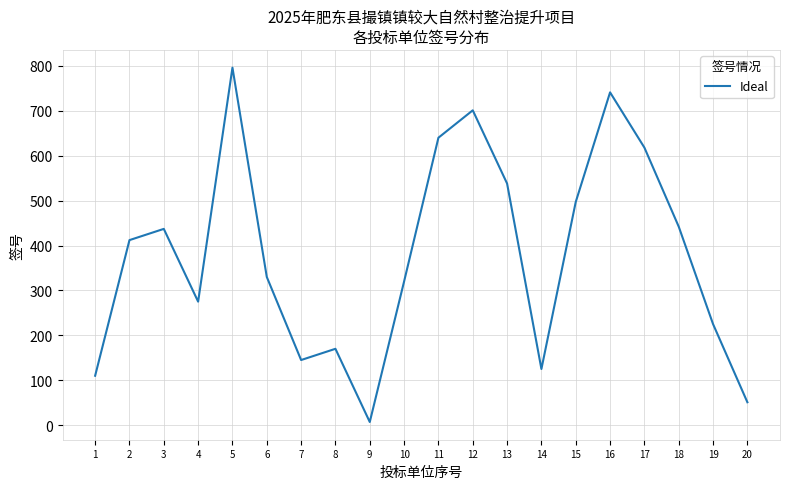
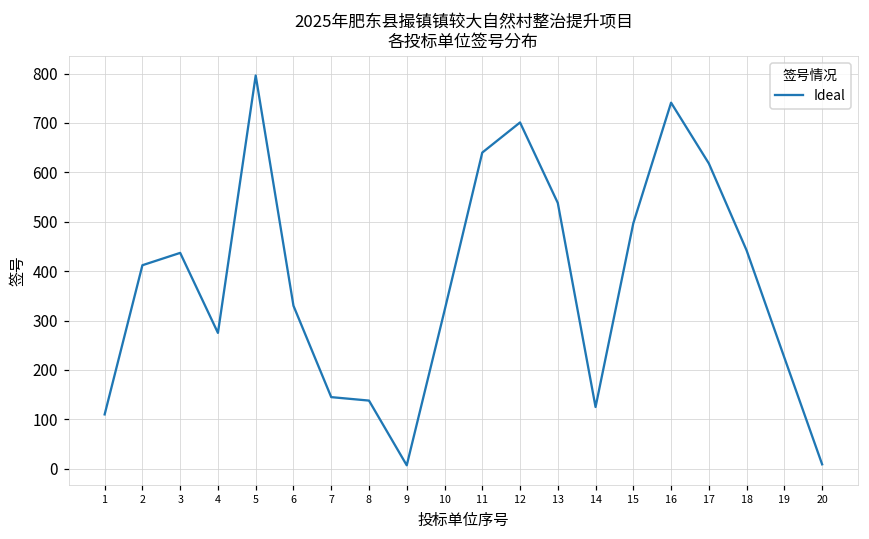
8: 170 -> 140
20: 50 -> 10
